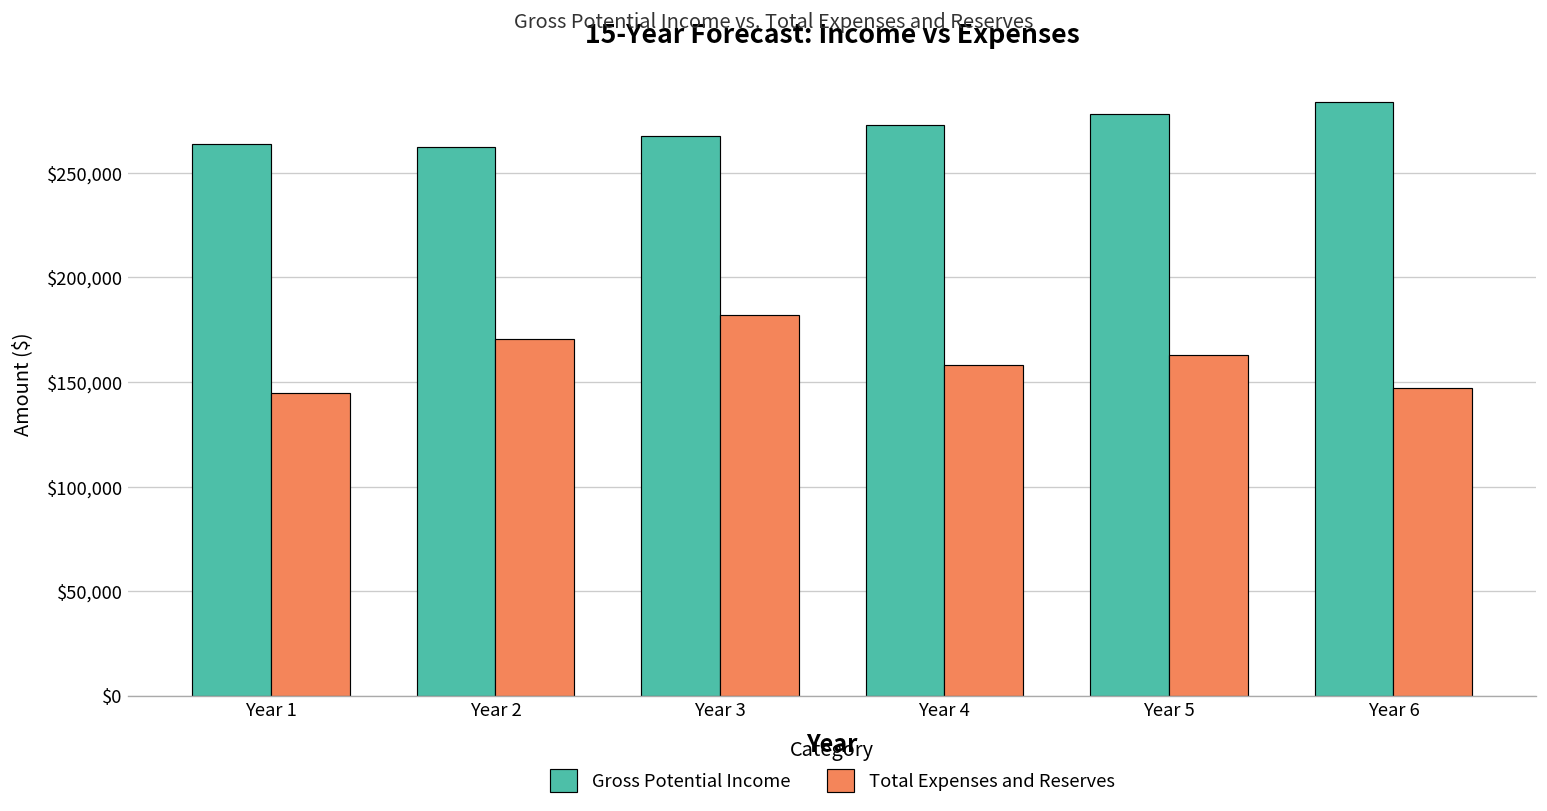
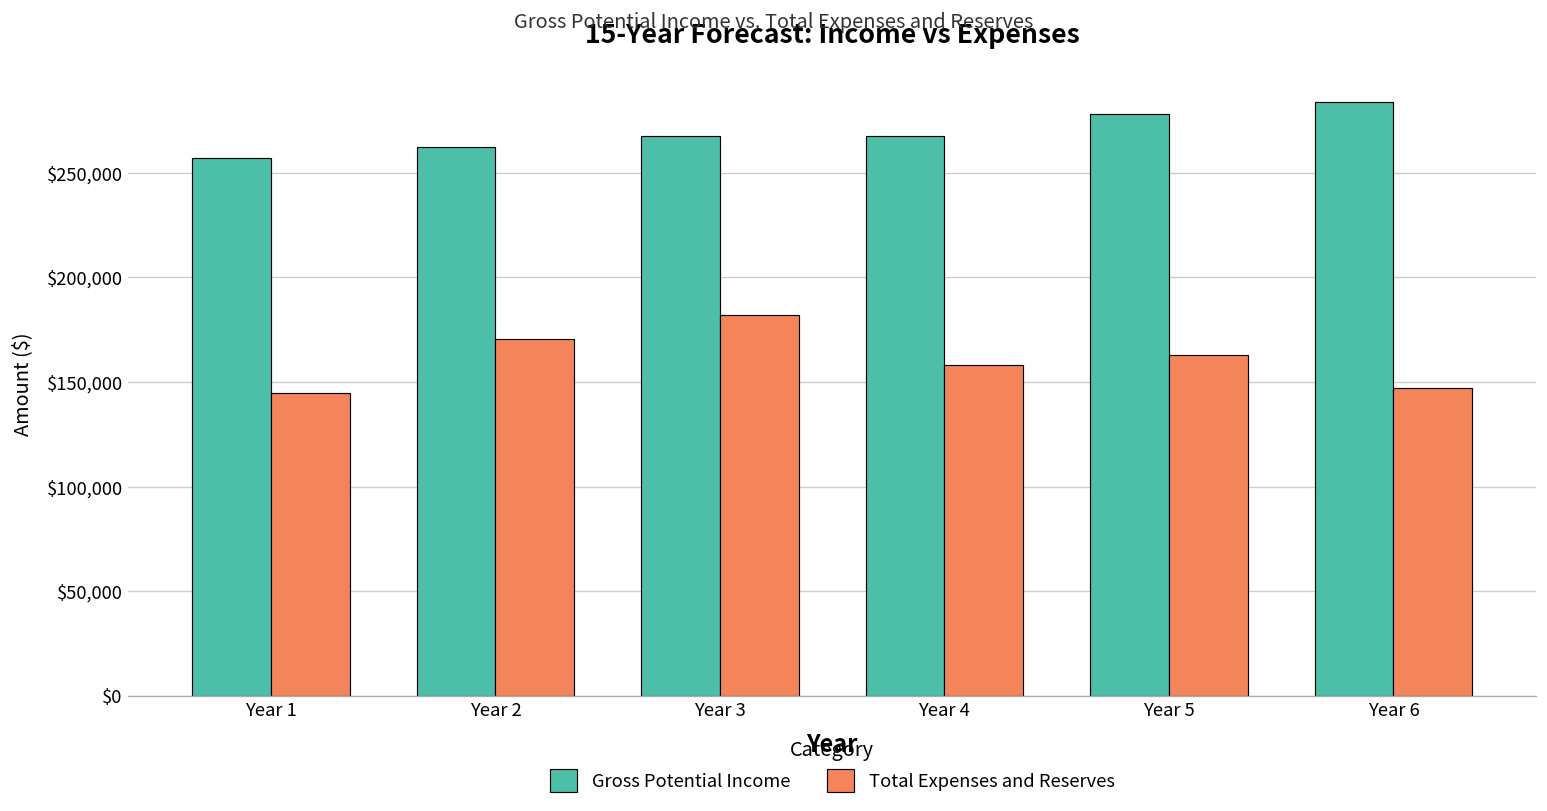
Gross Potential Income, Year 1: $264,000 -> $257,000
Gross Potential Income, Year 4: $273,000 -> $267,000
